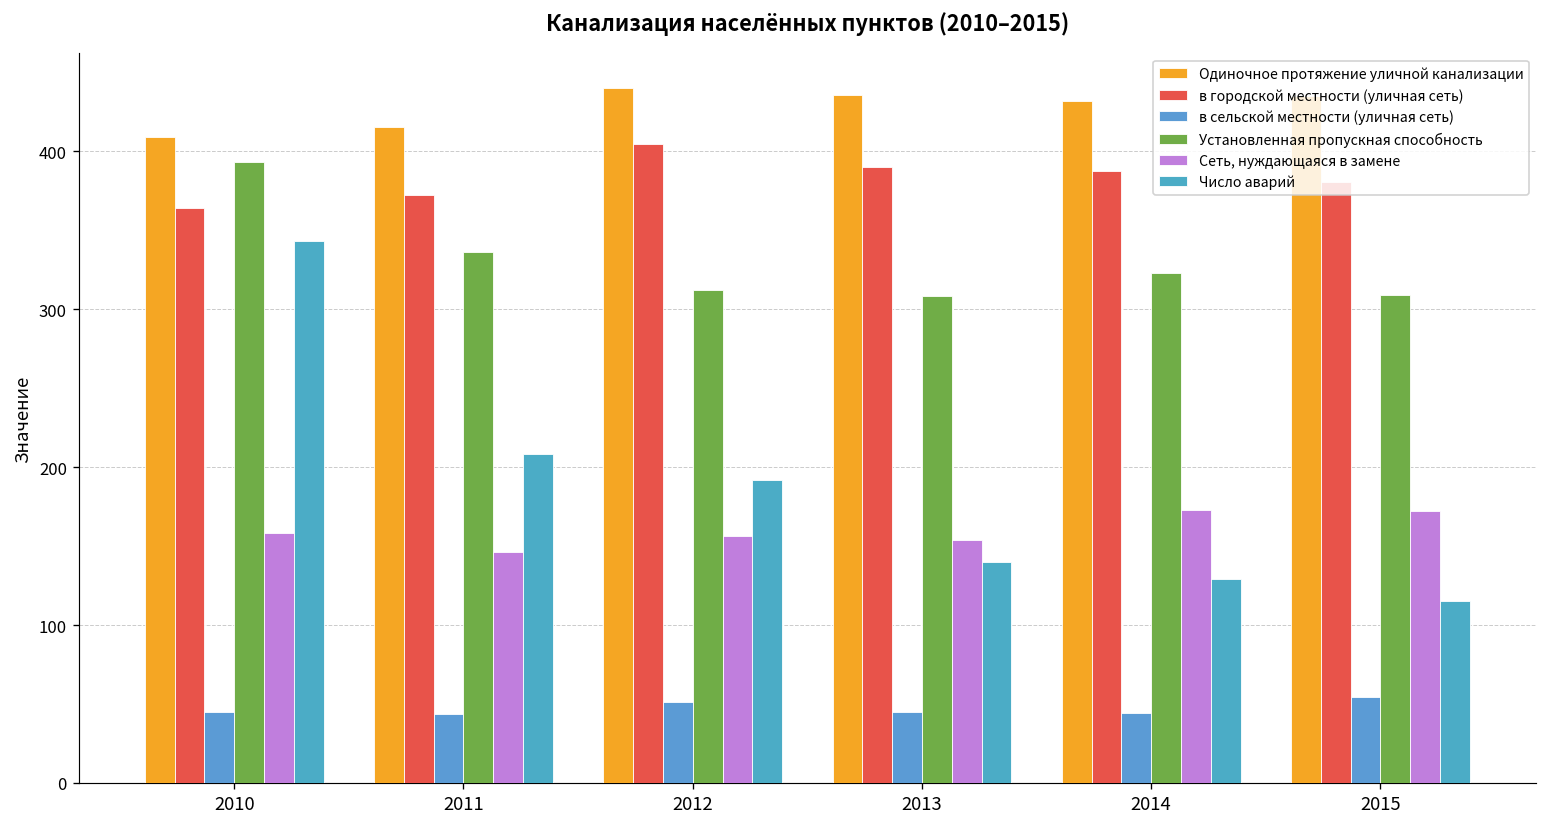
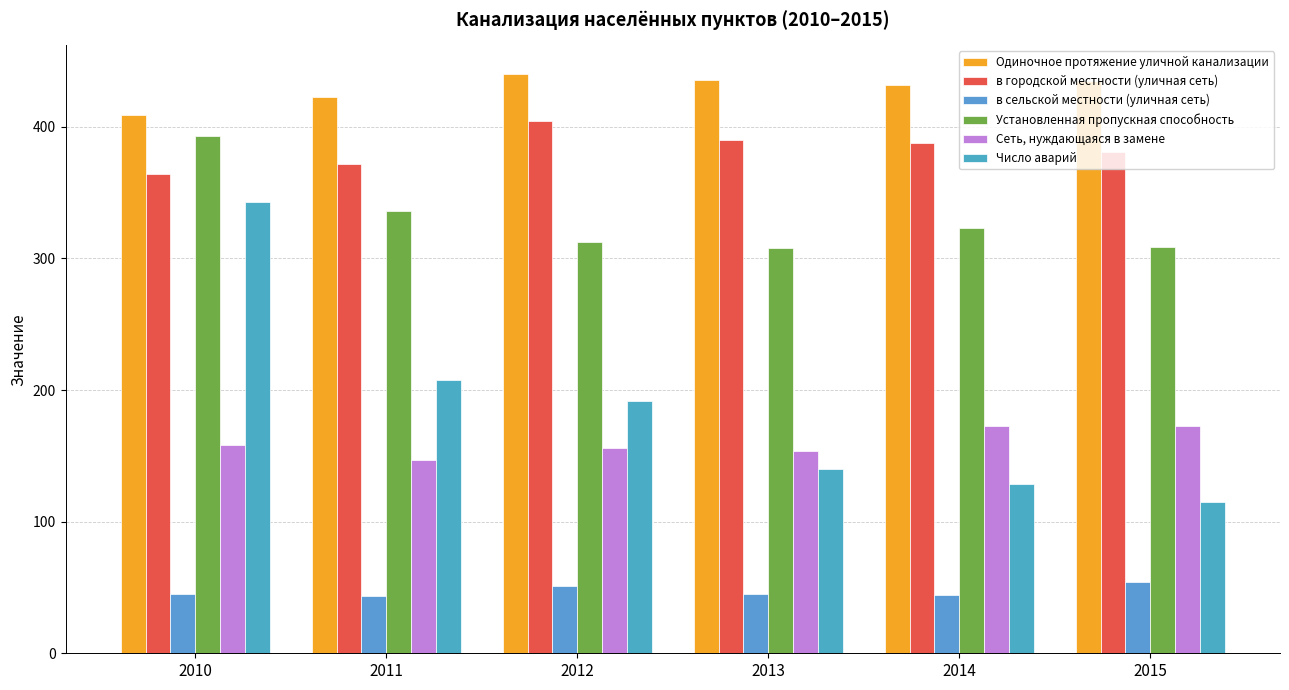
Одиночное протяжение уличной канализации, 2011: 416 -> 423
